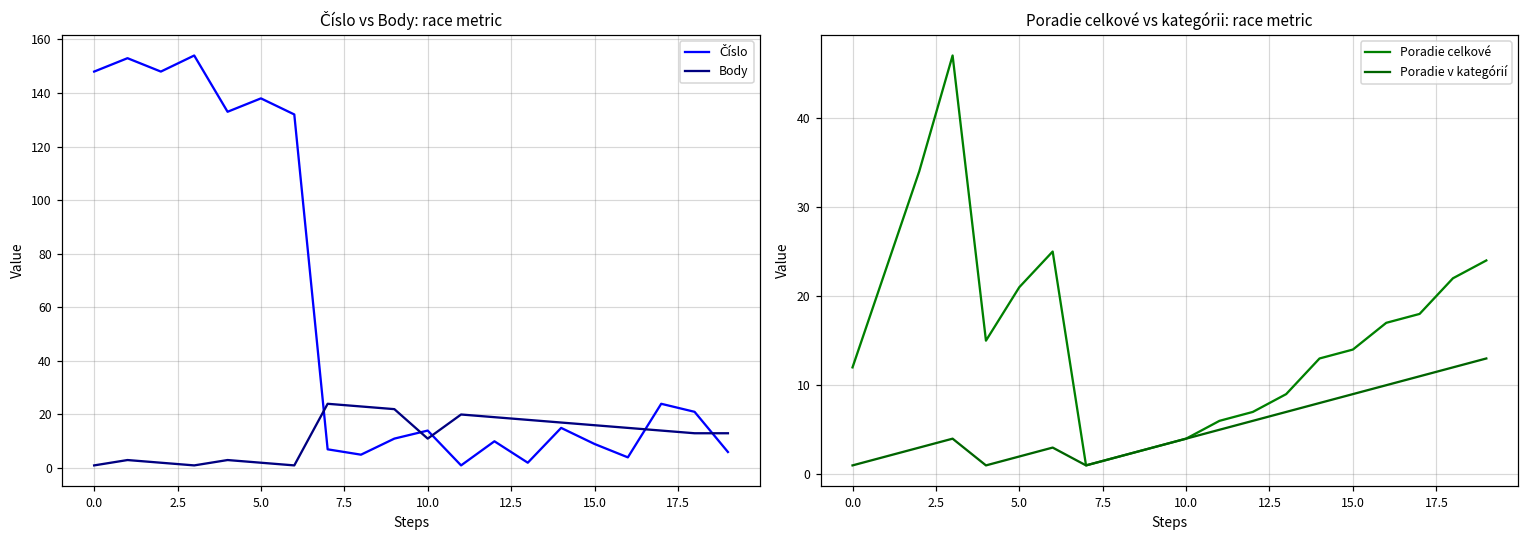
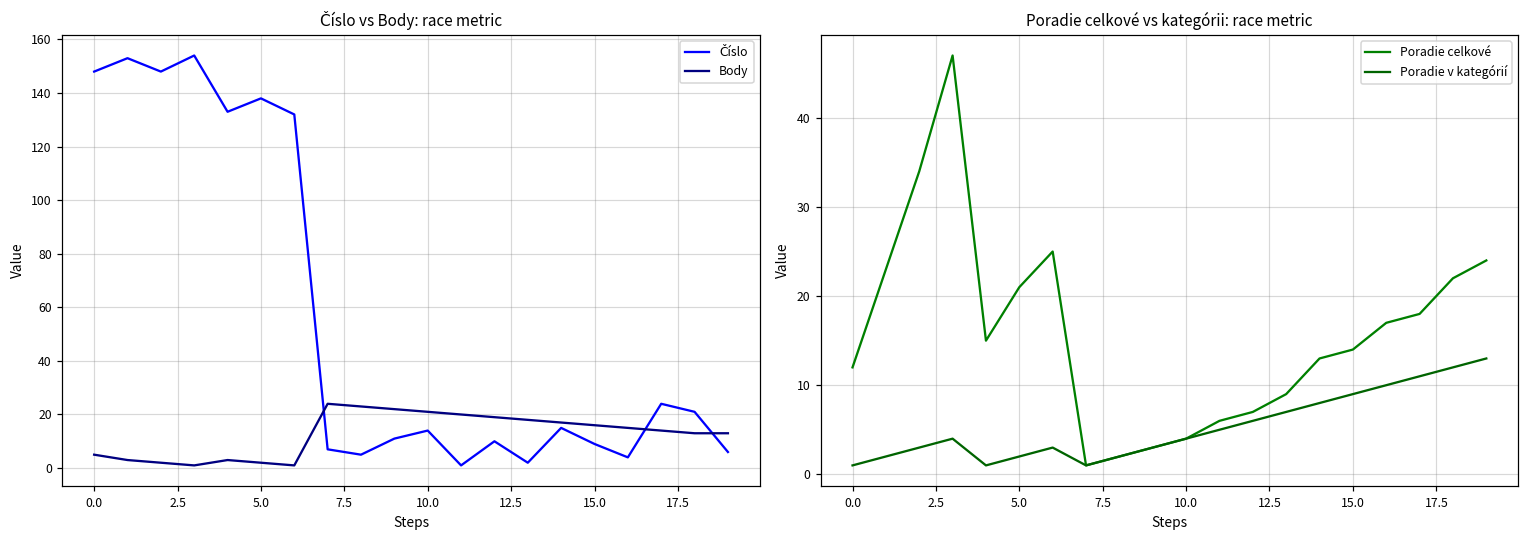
Číslo vs Body: race metric, Body, 0.0: 1 -> 5
Číslo vs Body: race metric, Body, 10.0: 11 -> 21
